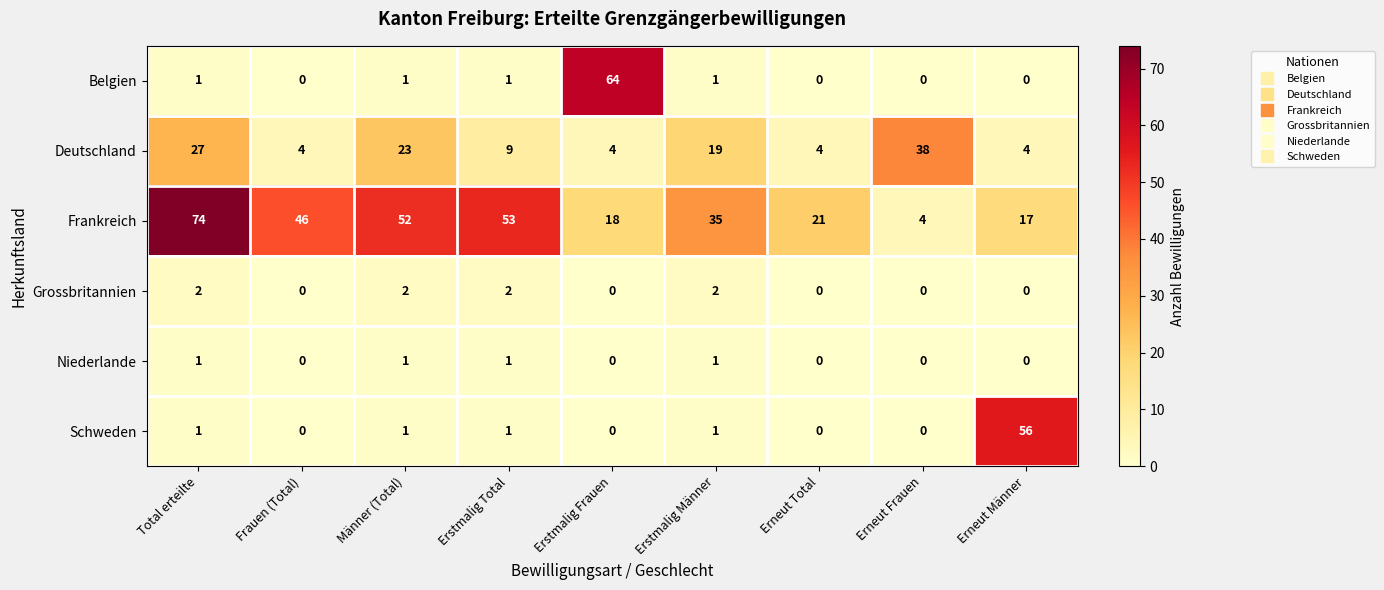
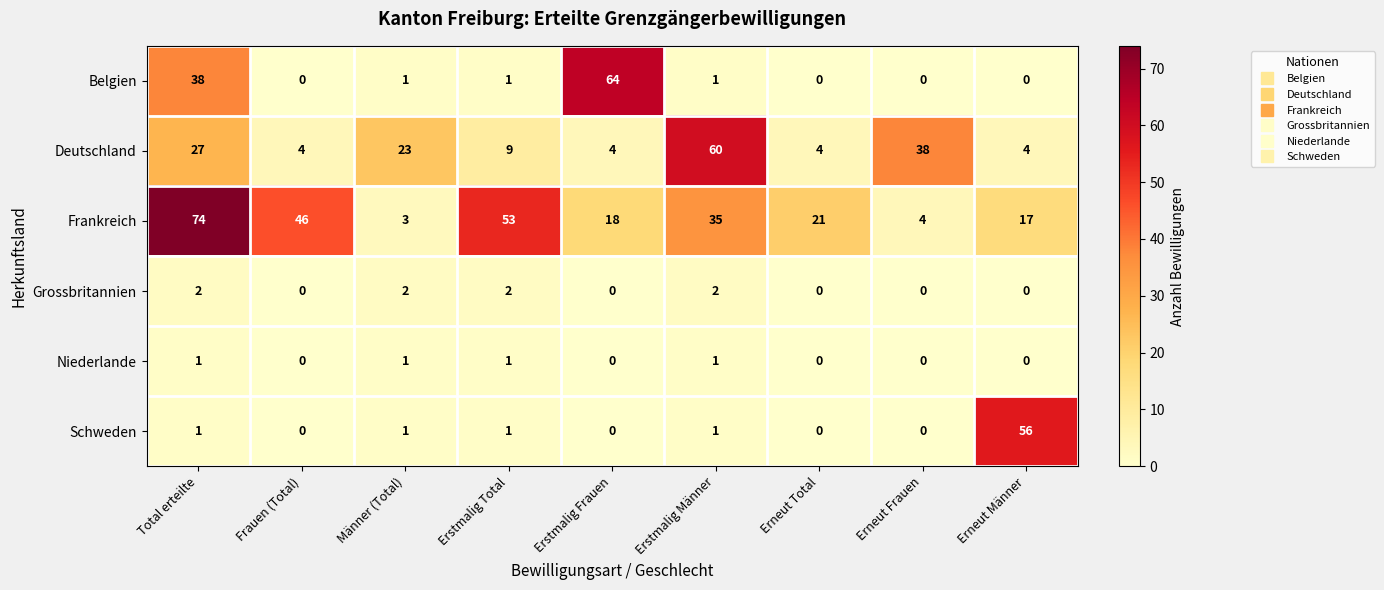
Belgien, Total erteilte: 1 -> 38
Deutschland, Erstmalig Männer: 19 -> 60
Frankreich, Männer (Total): 52 -> 3
